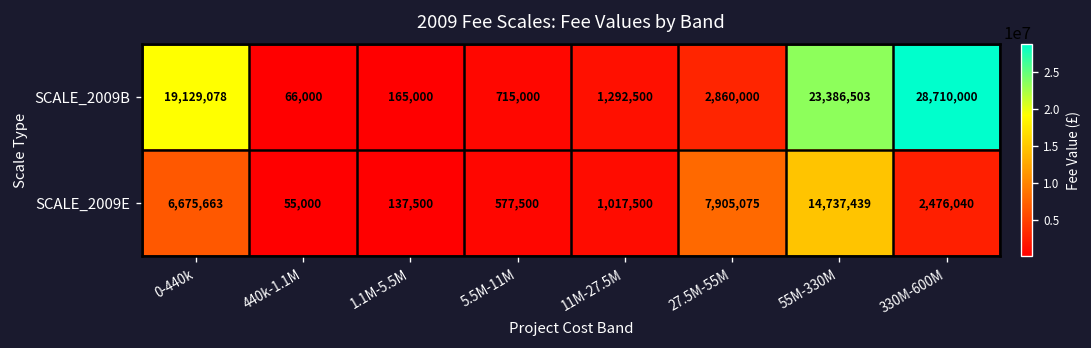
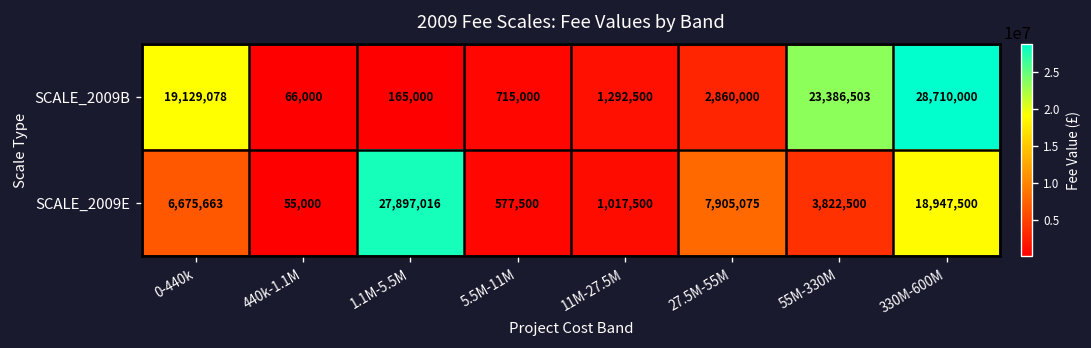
SCALE_2009E, 1.1M-5.5M: 137,500 -> 27,897,016
SCALE_2009E, 55M-330M: 14,737,439 -> 3,822,500
SCALE_2009E, 330M-600M: 2,476,040 -> 18,947,500
